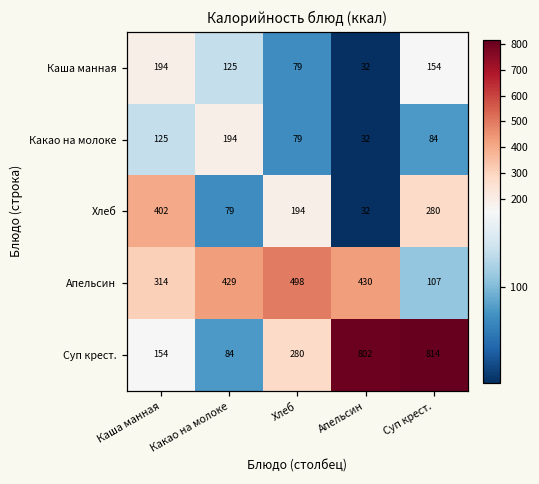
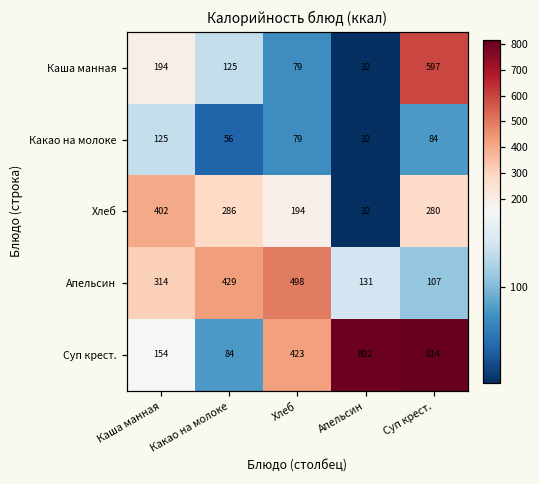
Каша манная, Суп крест.: 154 -> 597
Какао на молоке, Какао на молоке: 194 -> 56
Хлеб, Какао на молоке: 79 -> 286
Апельсин, Апельсин: 430 -> 131
Суп крест., Хлеб: 280 -> 423
